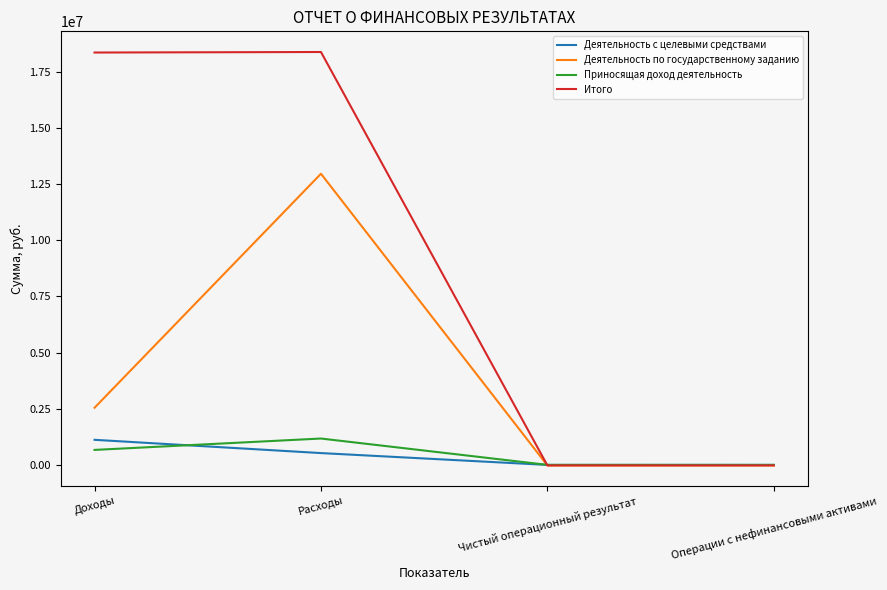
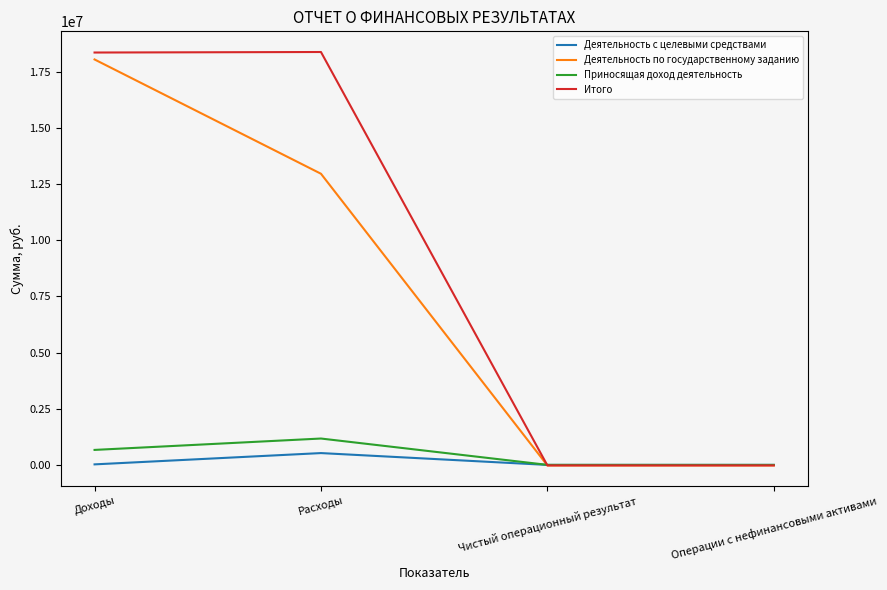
Деятельность с целевыми средствами, Доходы: 1100000 -> 0
Деятельность по государственному заданию, Доходы: 2500000 -> 18000000
